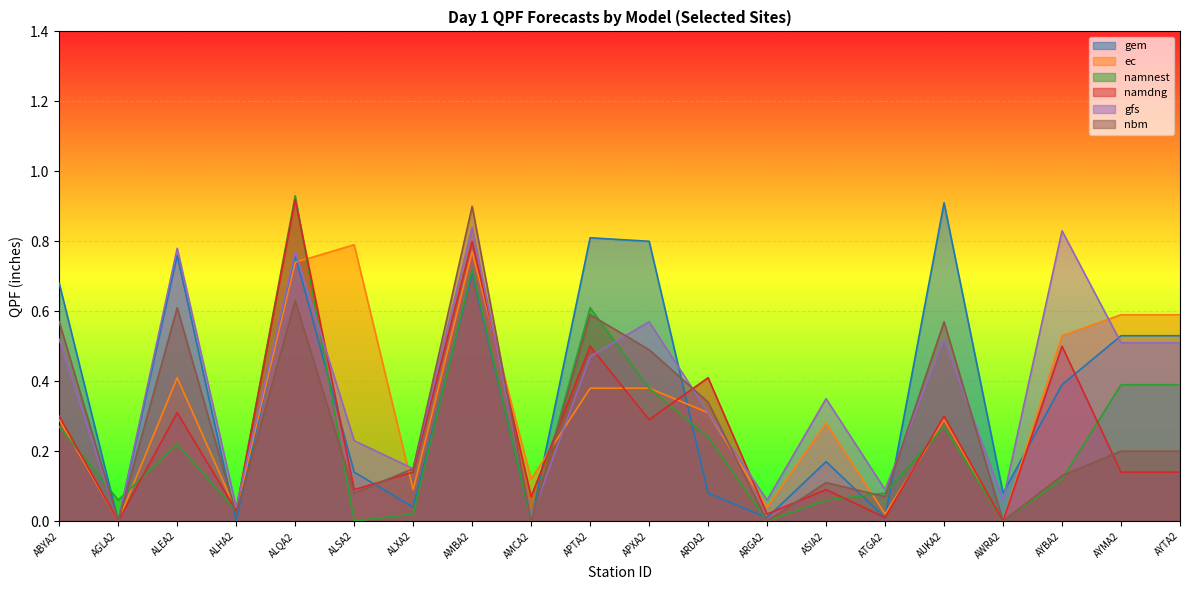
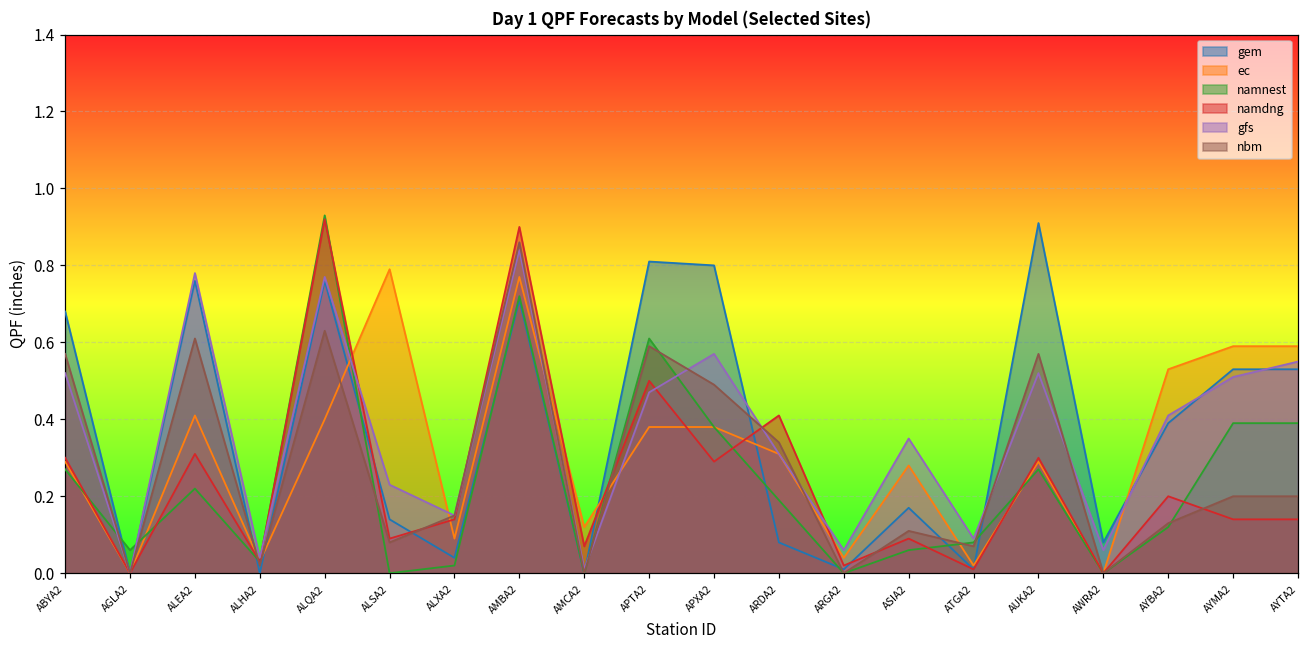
ec, ALQA2: 0.74 -> 0.40
namdng, AMBA2: 0.8 -> 0.9
nbm, AMBA2: 0.90 -> 0.86
namnest, ARDA2: 0.24 -> 0.19
namdng, AYBA2: 0.5 -> 0.2
gfs, AYBA2: 0.83 -> 0.41
gfs, AYTA2: 0.51 -> 0.55
